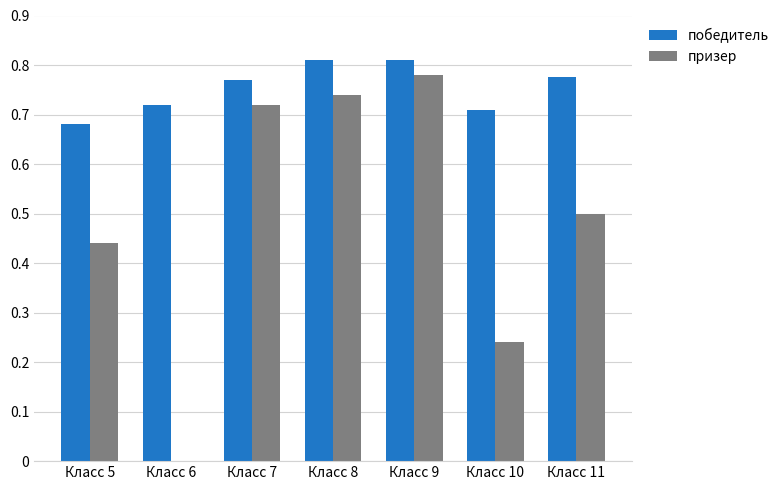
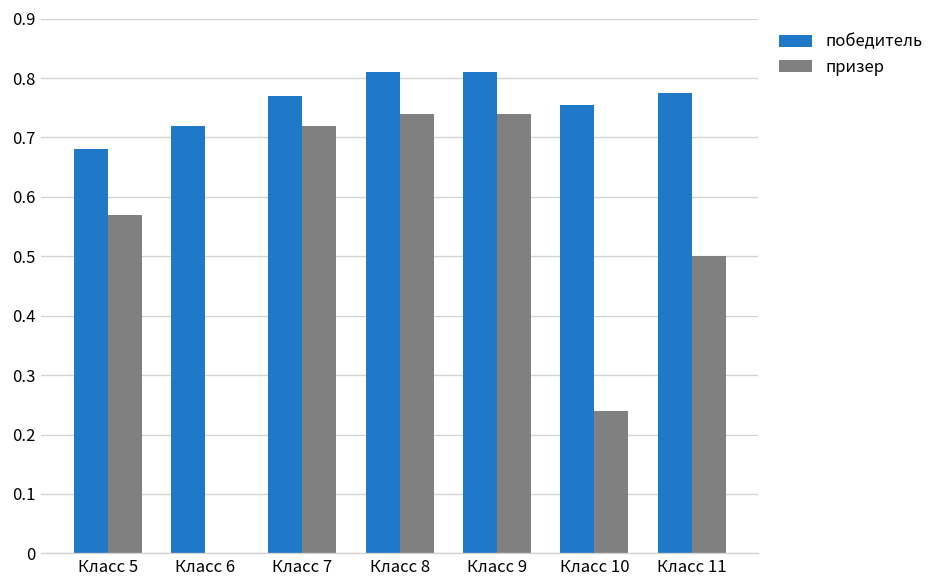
призер, Класс 5: 0.44 -> 0.57
призер, Класс 9: 0.78 -> 0.74
победитель, Класс 10: 0.71 -> 0.76
